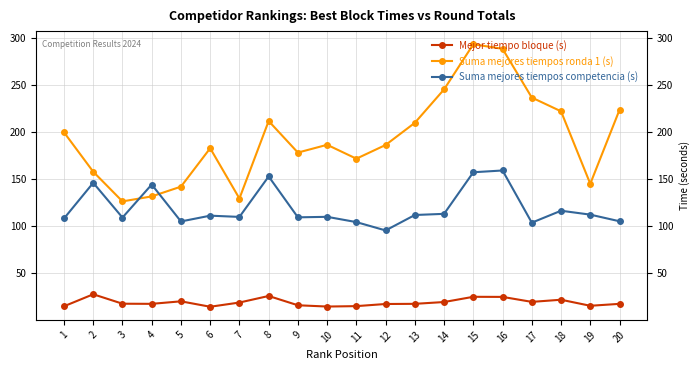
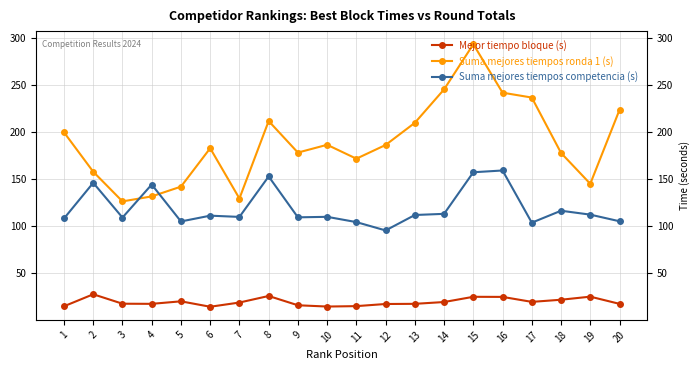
Suma mejores tiempos ronda 1 (s), 16: 290 -> 240
Suma mejores tiempos ronda 1 (s), 18: 220 -> 180
Mejor tiempo bloque (s), 19: 20 -> 30
